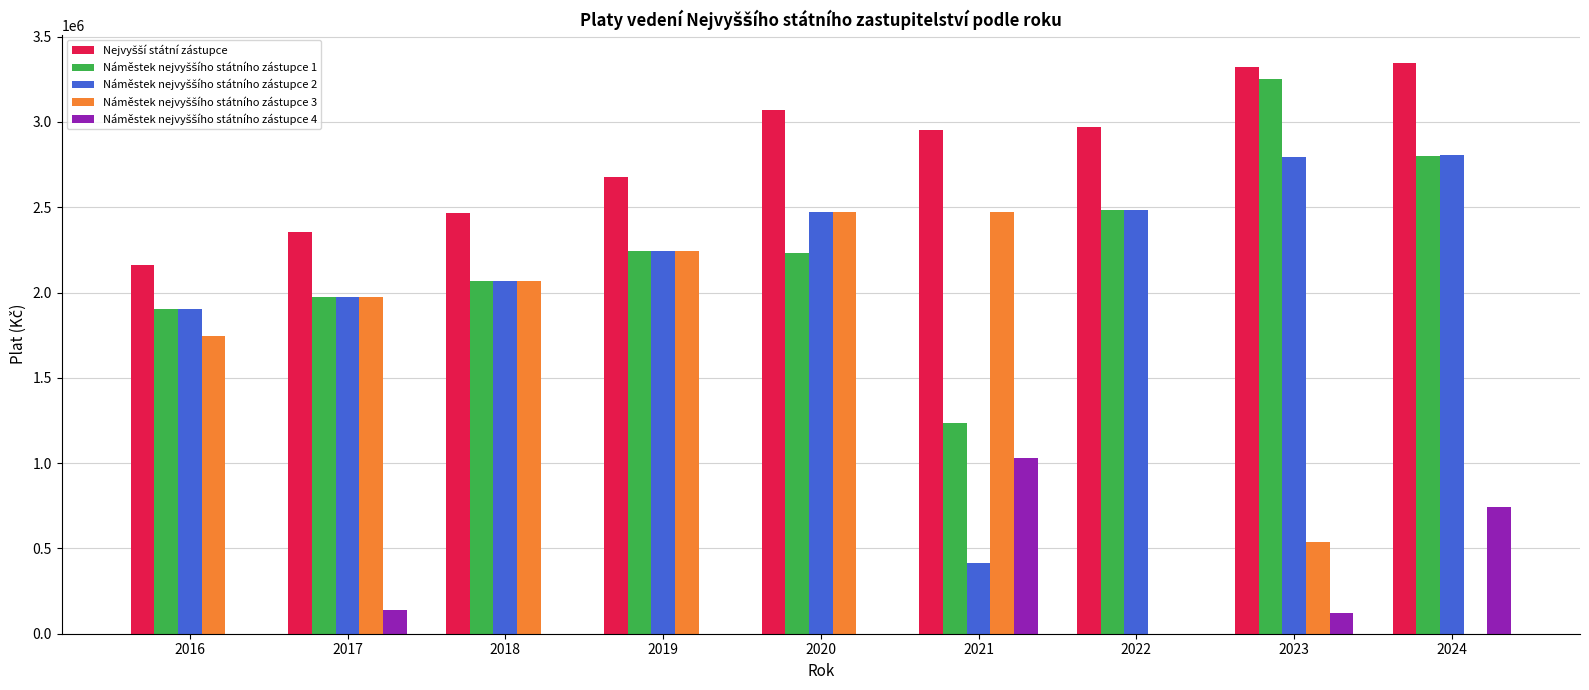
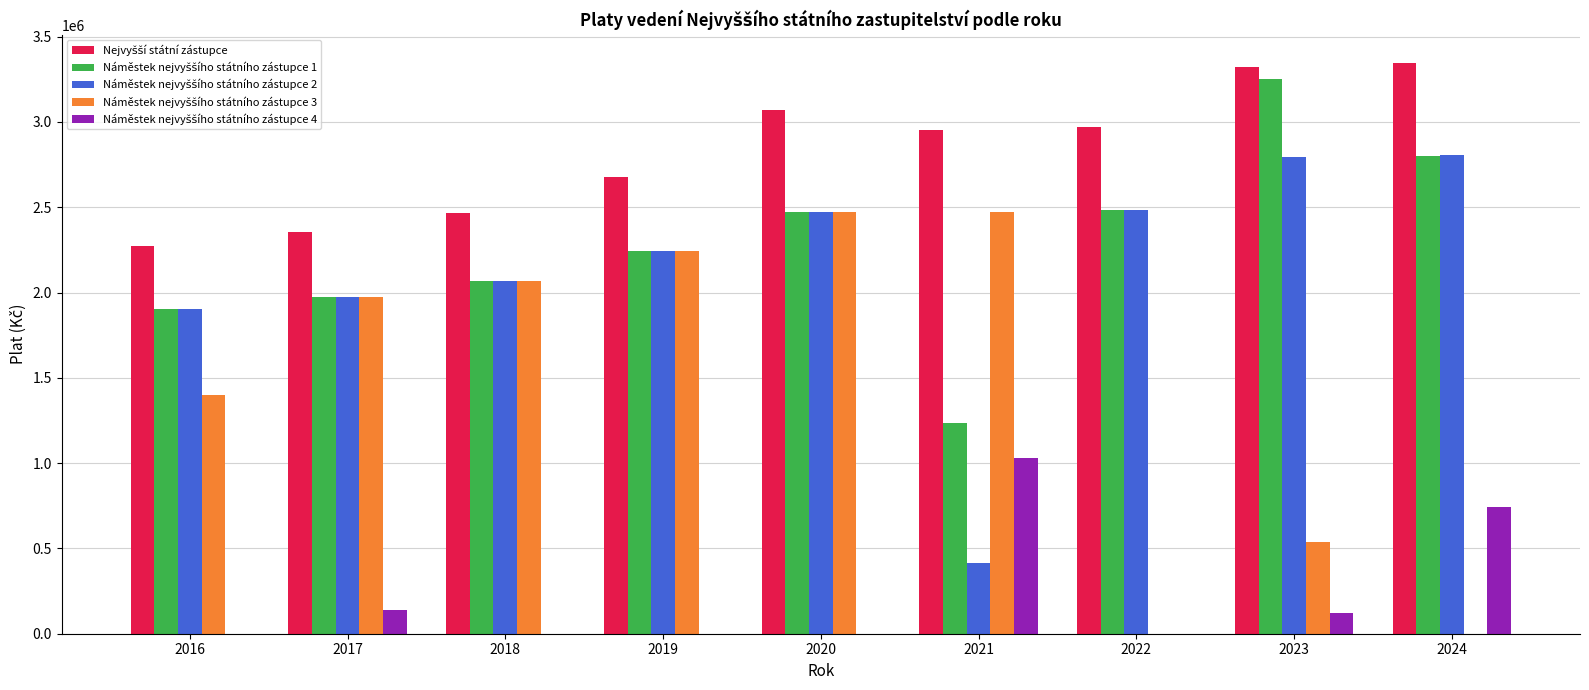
Nejvyšší státní zástupce, 2016: 2160000 -> 2270000
Náměstek nejvyššího státního zástupce 3, 2016: 1750000 -> 1400000
Náměstek nejvyššího státního zástupce 1, 2020: 2230000 -> 2470000
